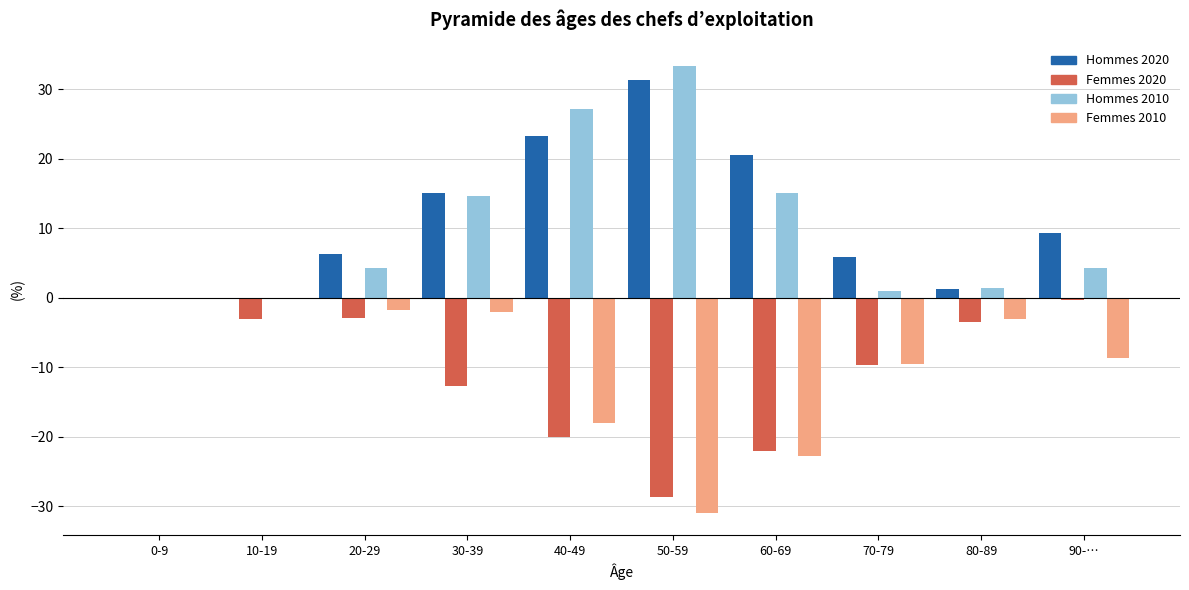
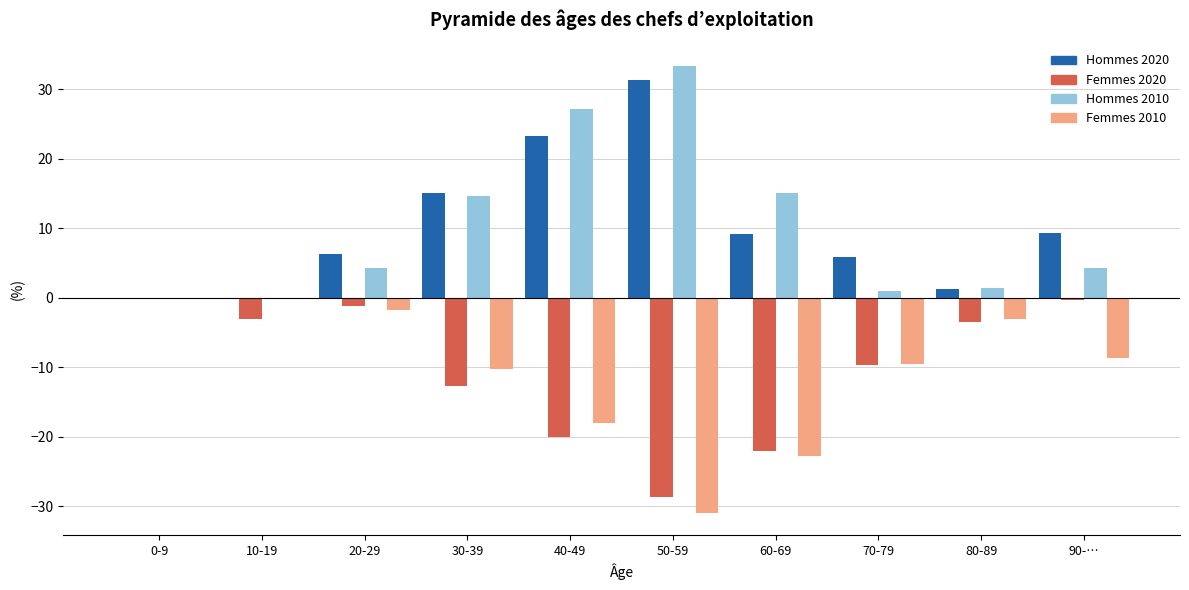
Femmes 2020, 20-29: -3 -> -1
Femmes 2010, 30-39: -2 -> -10
Hommes 2020, 60-69: 21 -> 9
